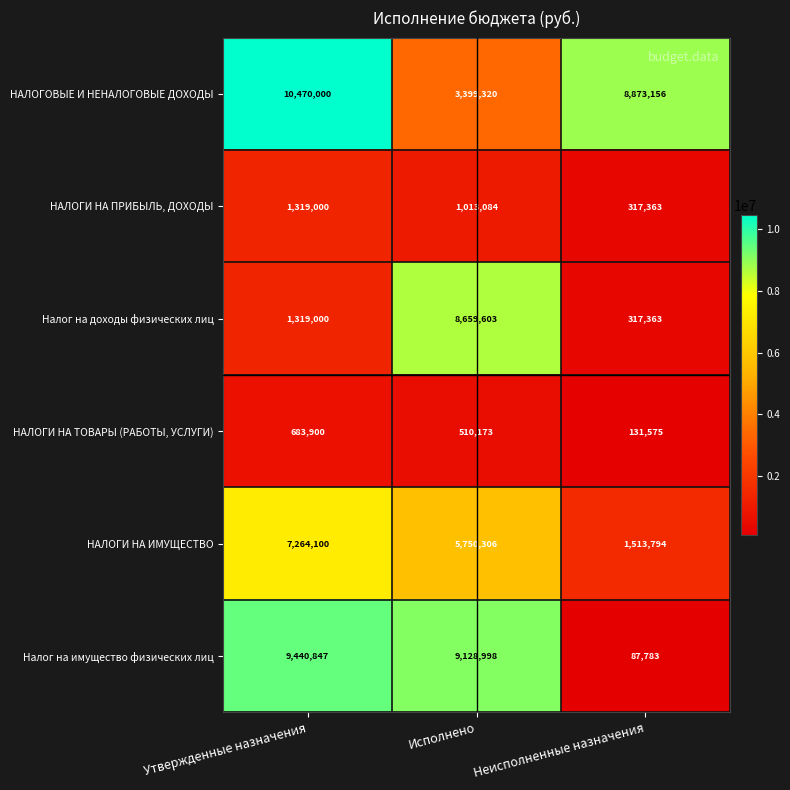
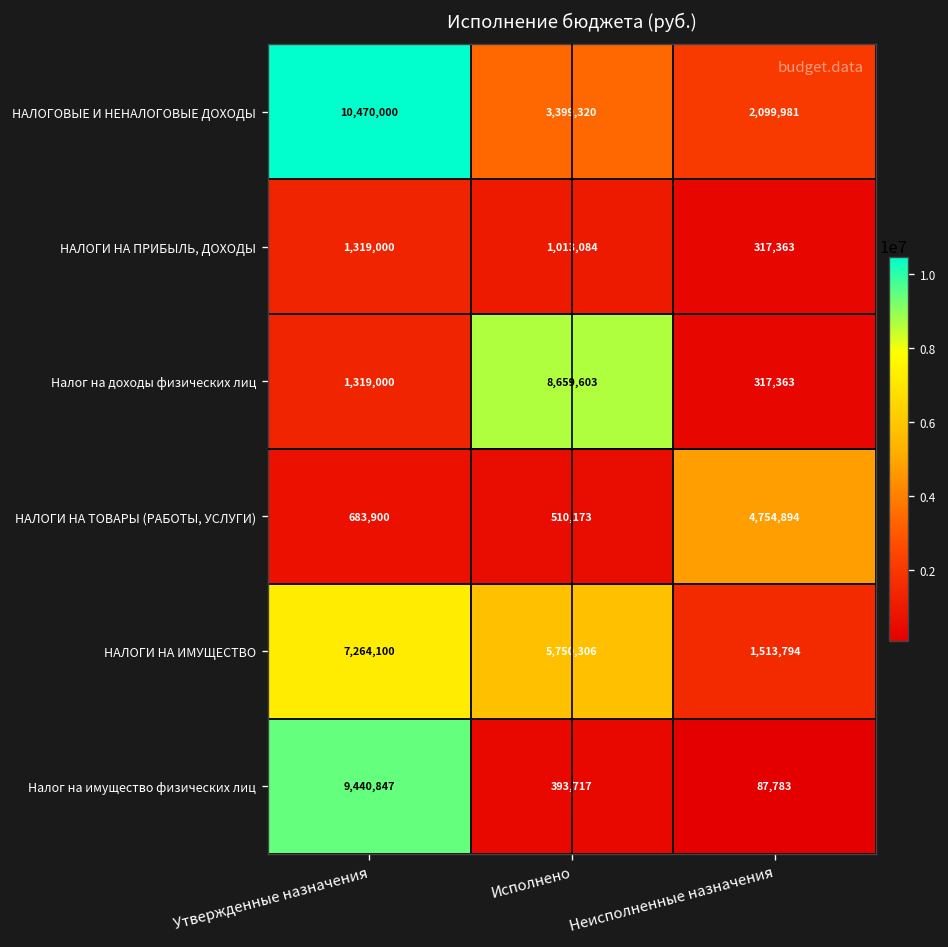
НАЛОГОВЫЕ И НЕНАЛОГОВЫЕ ДОХОДЫ, Неисполненные назначения: 8,873,156 -> 2,099,981
НАЛОГИ НА ТОВАРЫ (РАБОТЫ, УСЛУГИ), Неисполненные назначения: 131,575 -> 4,754,894
Налог на имущество физических лиц, Исполнено: 9,128,998 -> 393,717
